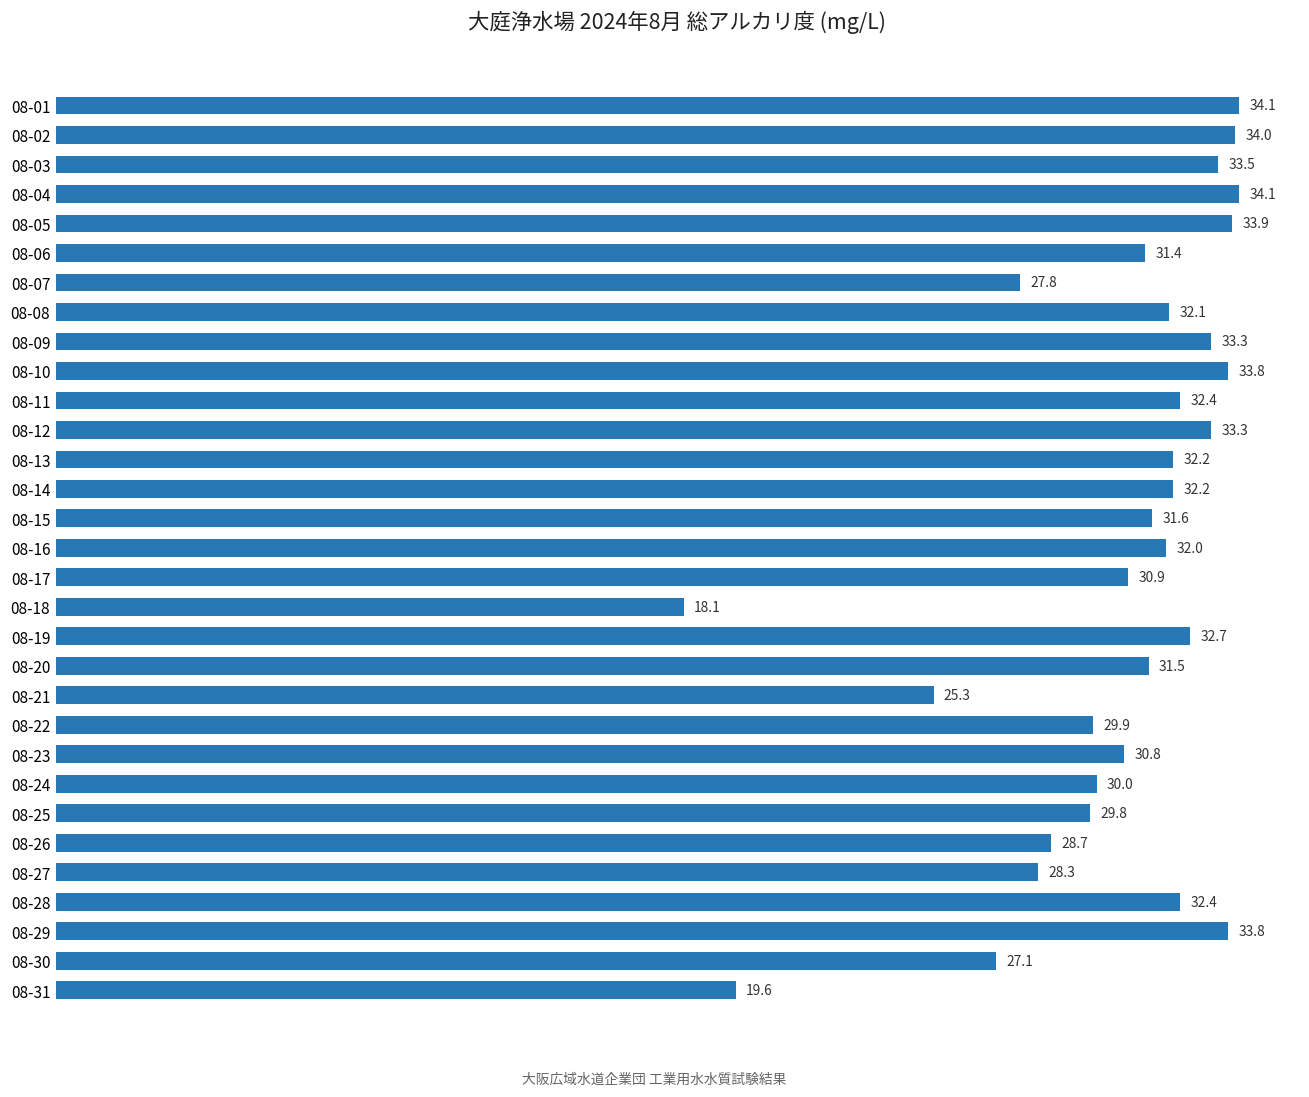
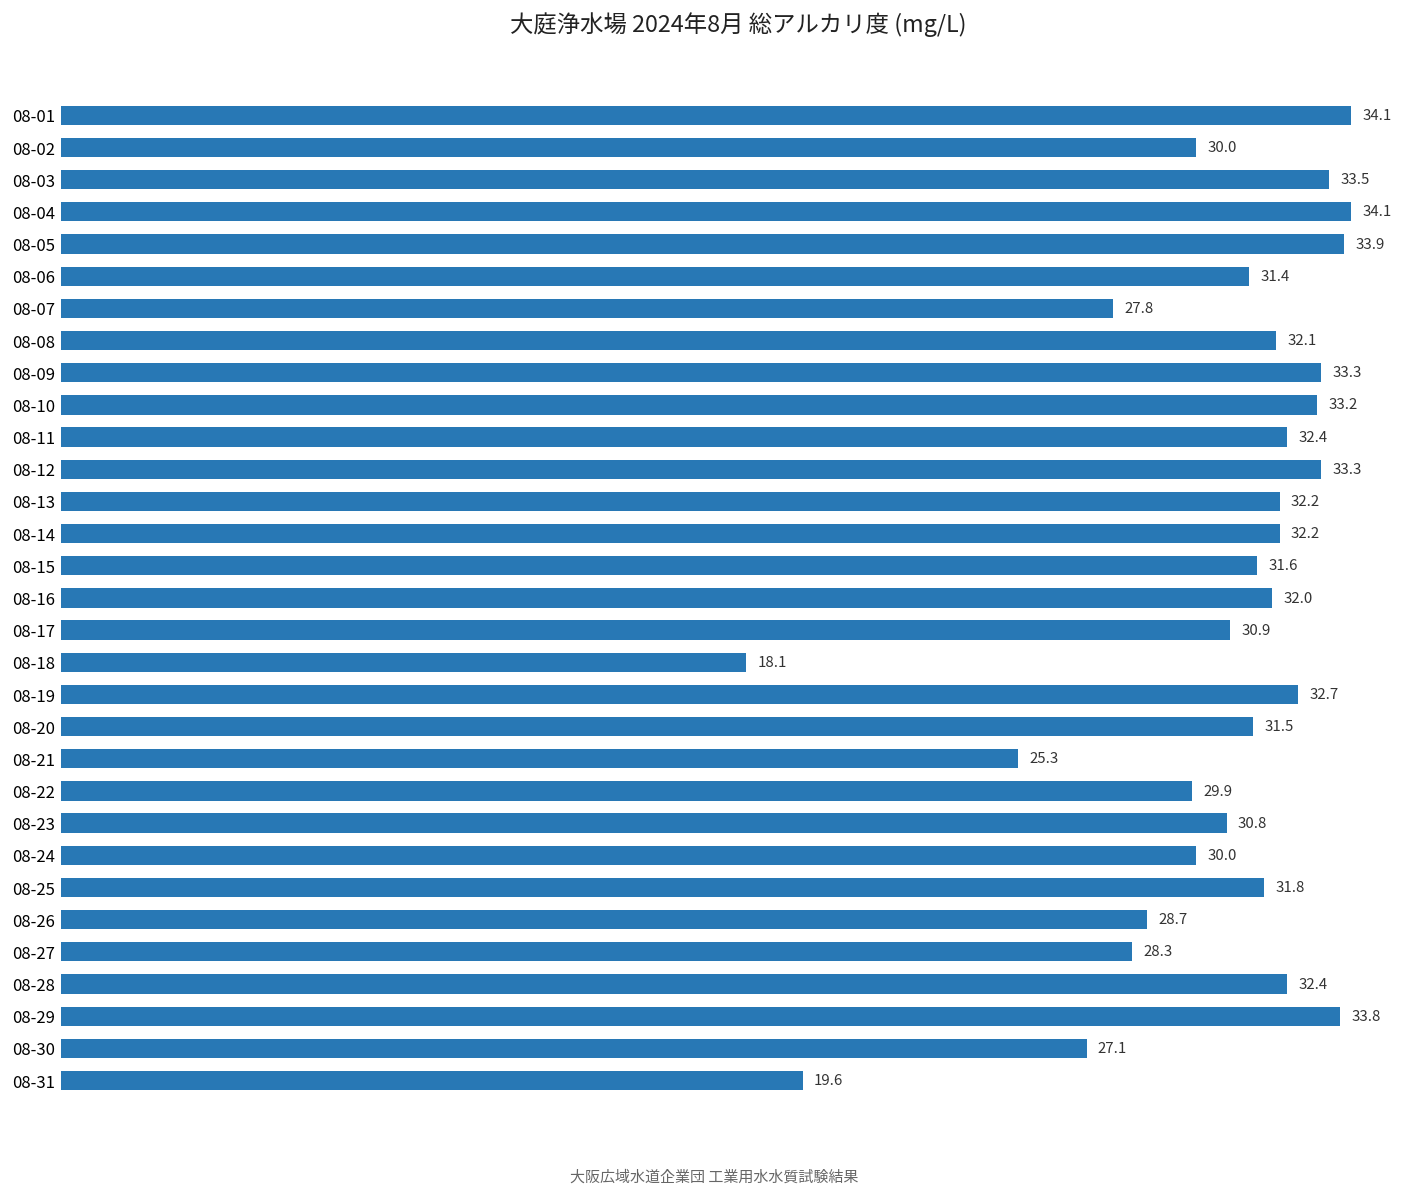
08-02: 34.0 -> 30.0
08-10: 33.8 -> 33.2
08-25: 29.8 -> 31.8
